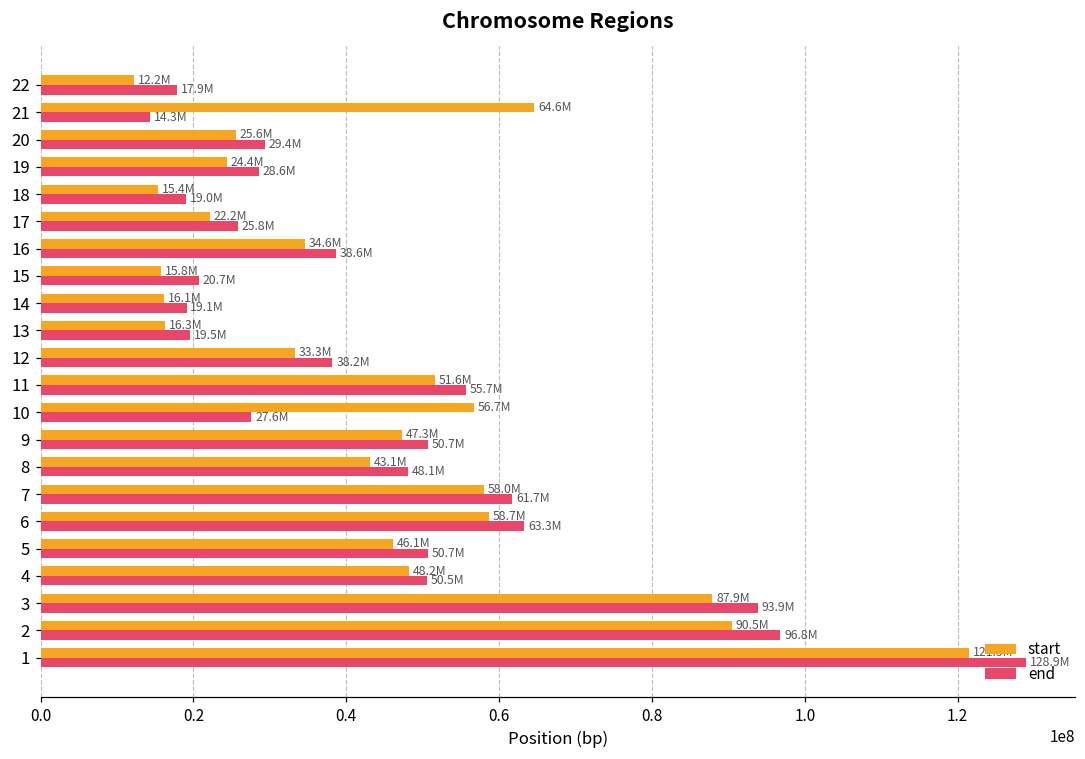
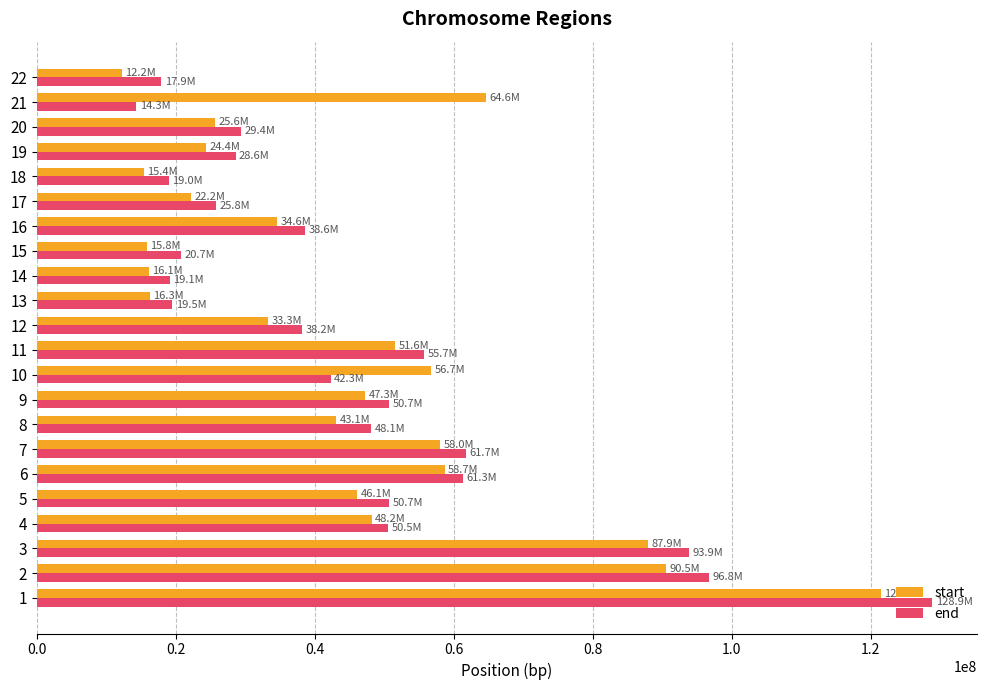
end, 10: 27.6M -> 42.3M
end, 6: 63.3M -> 61.3M
